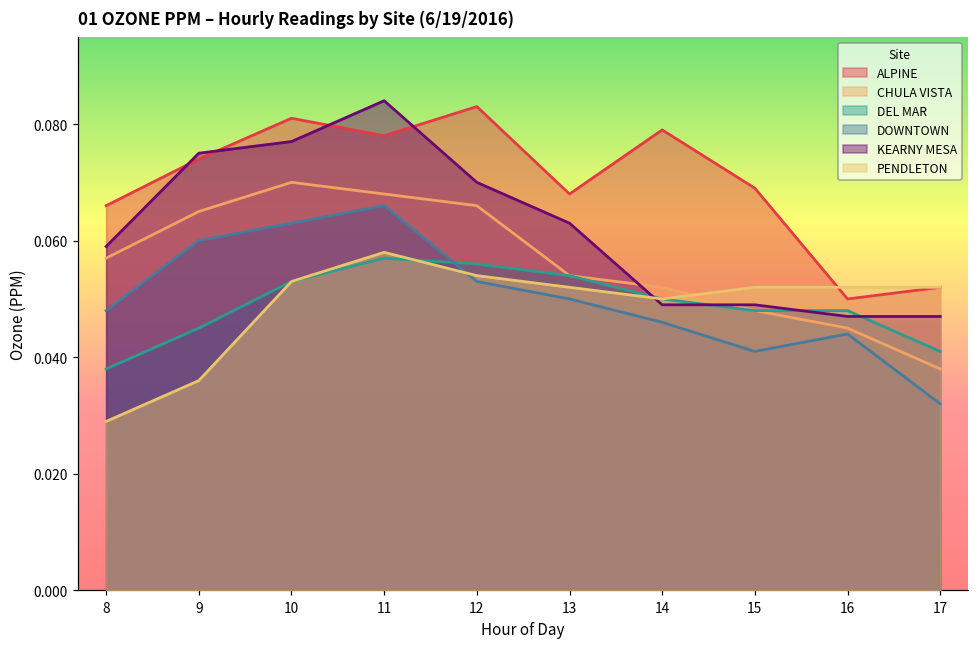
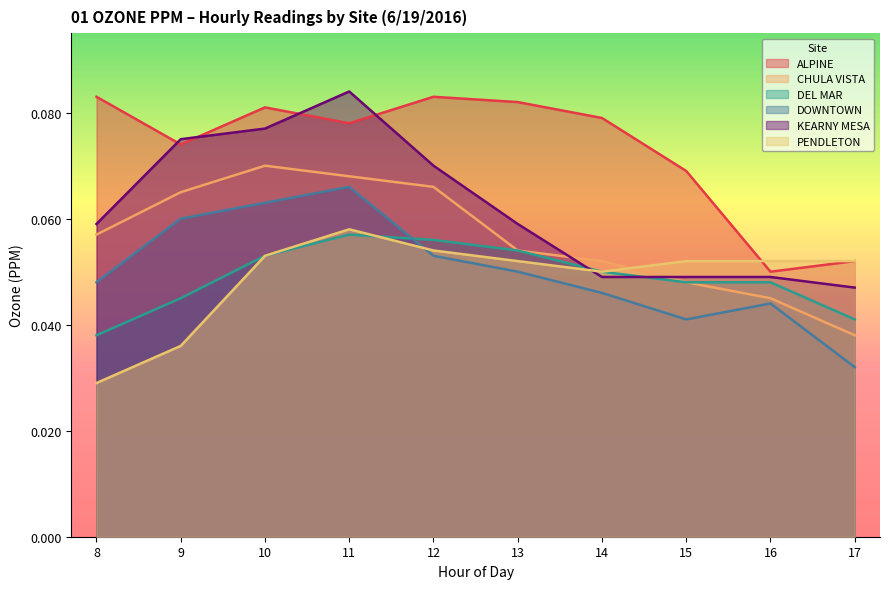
ALPINE, 8: 0.066 -> 0.083
ALPINE, 13: 0.068 -> 0.082
KEARNY MESA, 13: 0.063 -> 0.059
KEARNY MESA, 16: 0.047 -> 0.049
